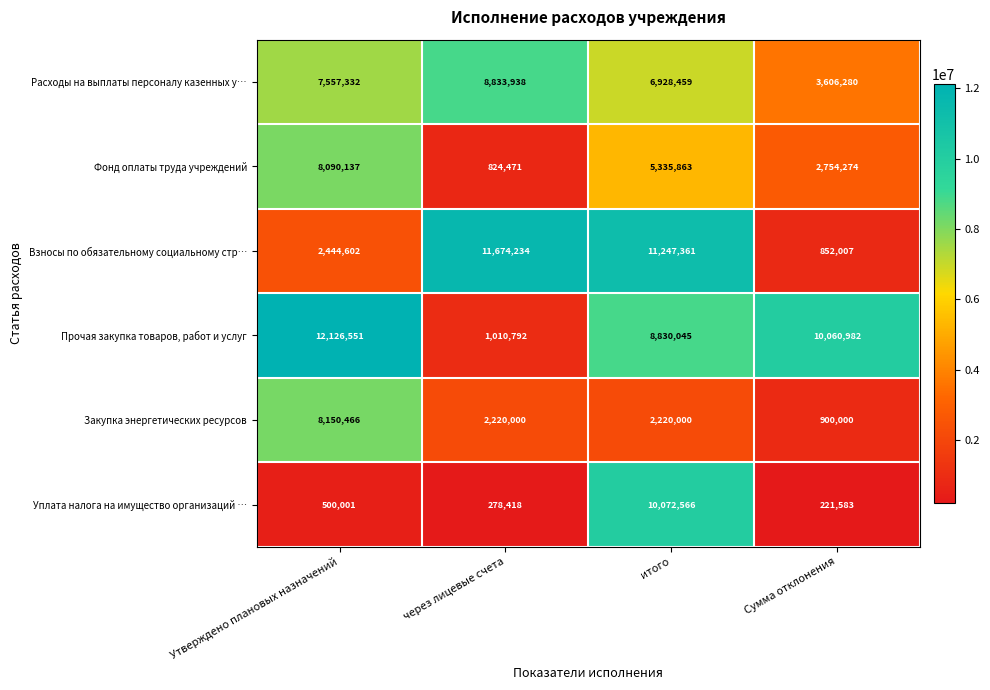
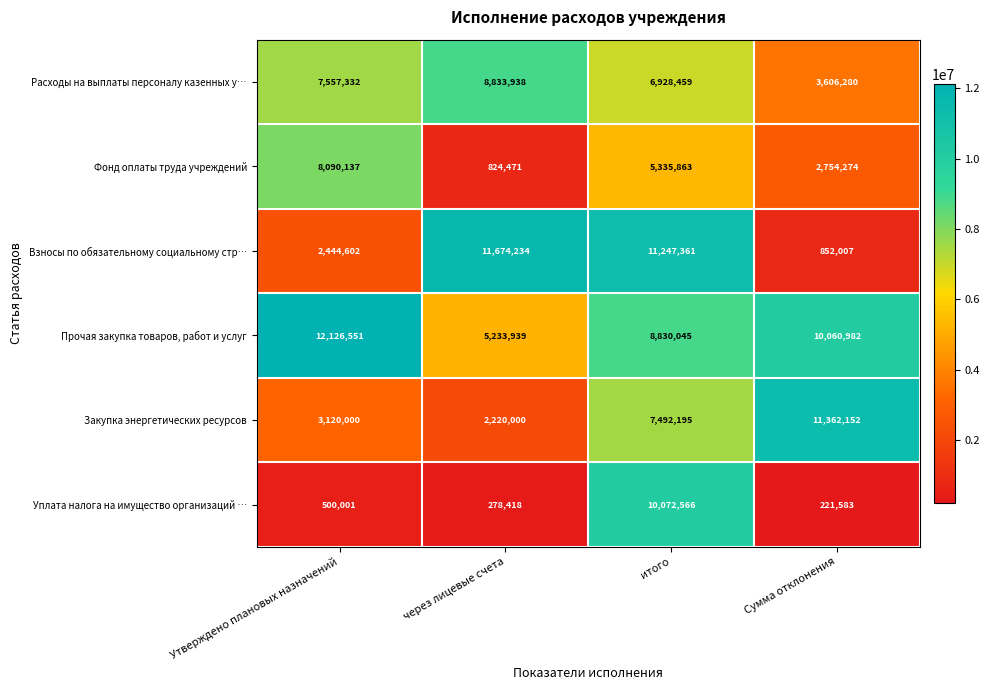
Прочая закупка товаров, работ и услуг, через лицевые счета: 1,010,792 -> 5,233,939
Закупка энергетических ресурсов, Утверждено плановых назначений: 8,150,466 -> 3,120,000
Закупка энергетических ресурсов, итого: 2,220,000 -> 7,492,195
Закупка энергетических ресурсов, Сумма отклонения: 900,000 -> 11,362,152
